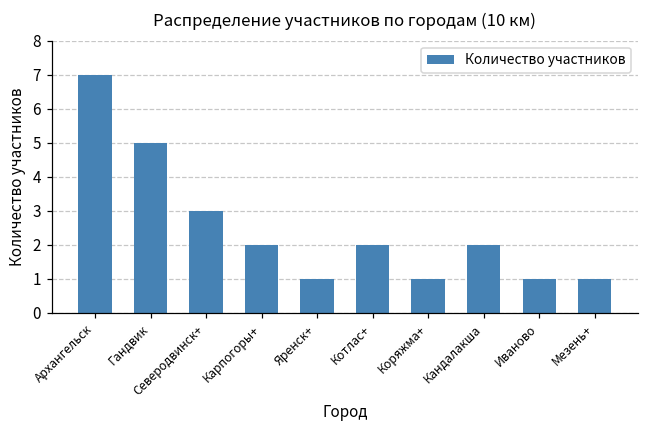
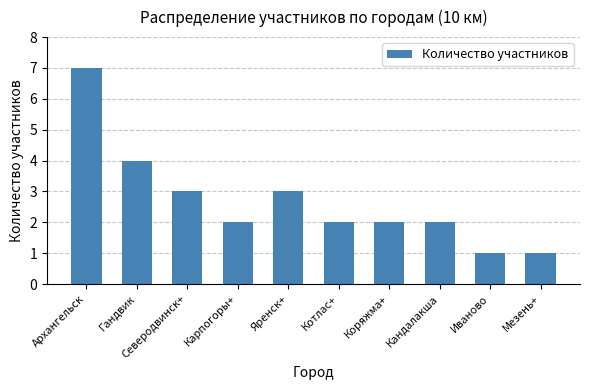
Гандвик: 5 -> 4
Яренск+: 1 -> 3
Коряжма+: 1 -> 2
